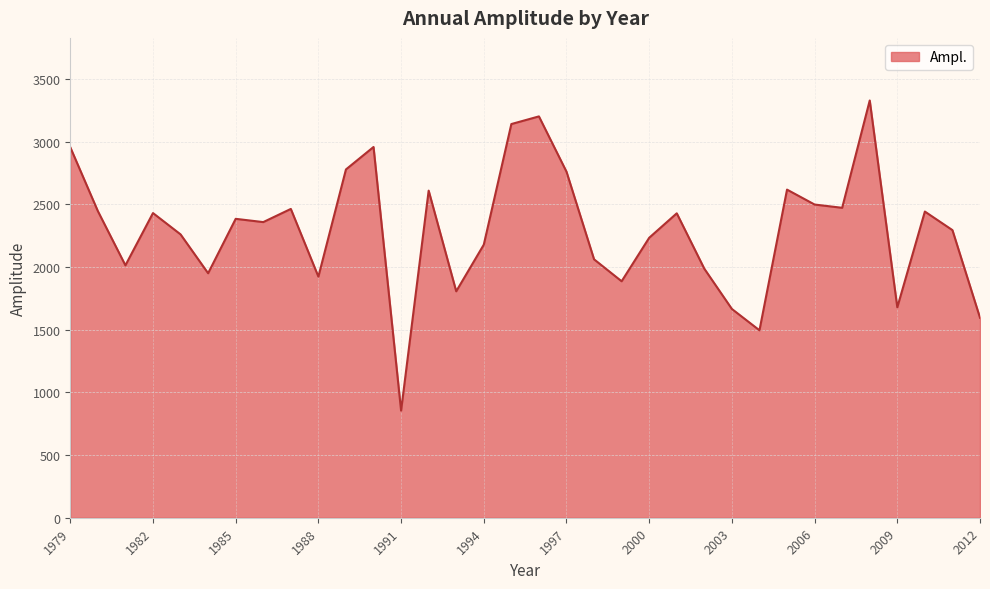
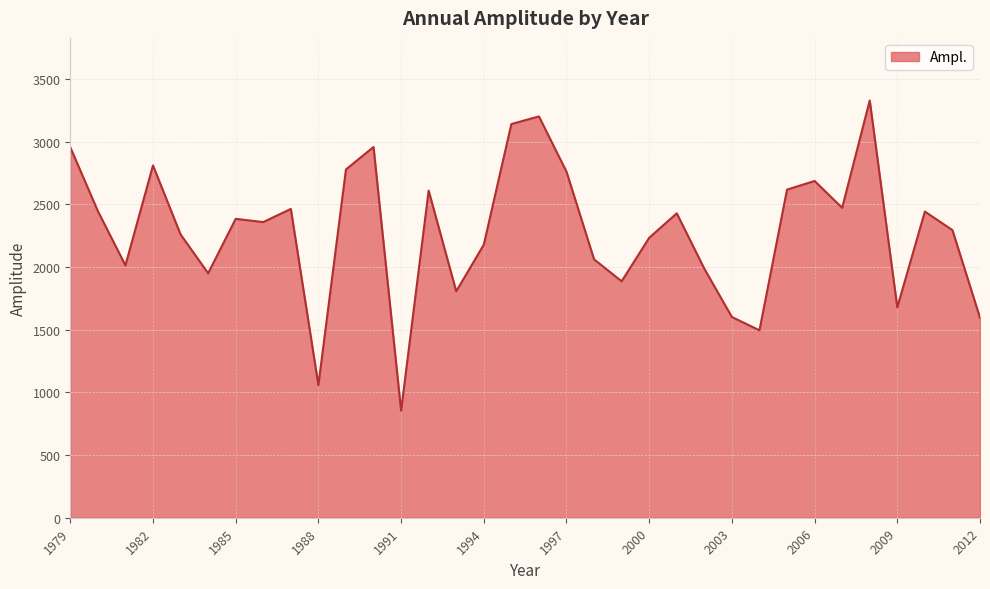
1982: 2430 -> 2810
1988: 1920 -> 1060
2003: 1670 -> 1600
2006: 2500 -> 2690
